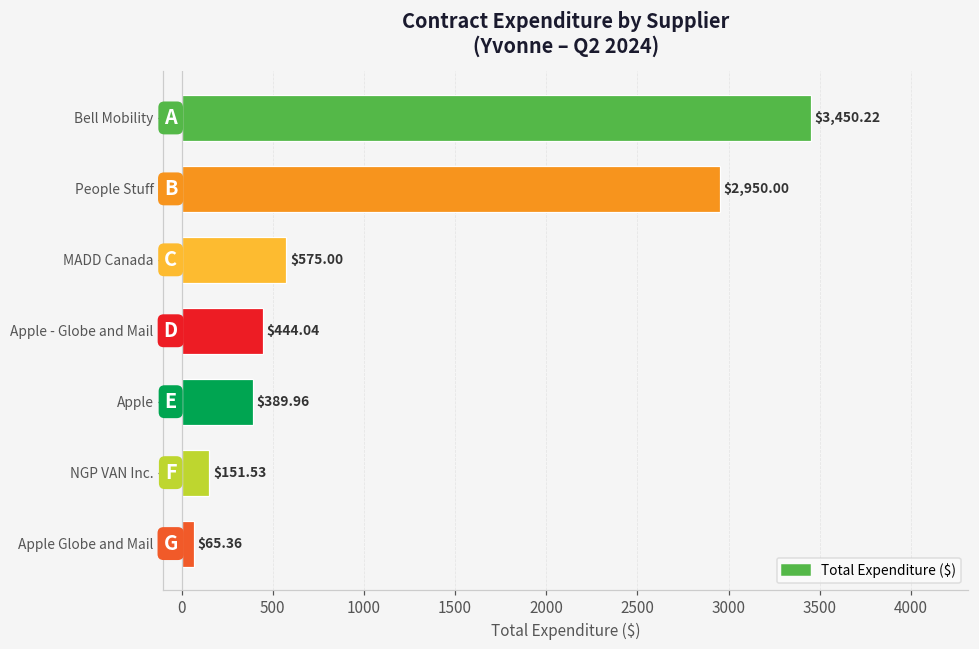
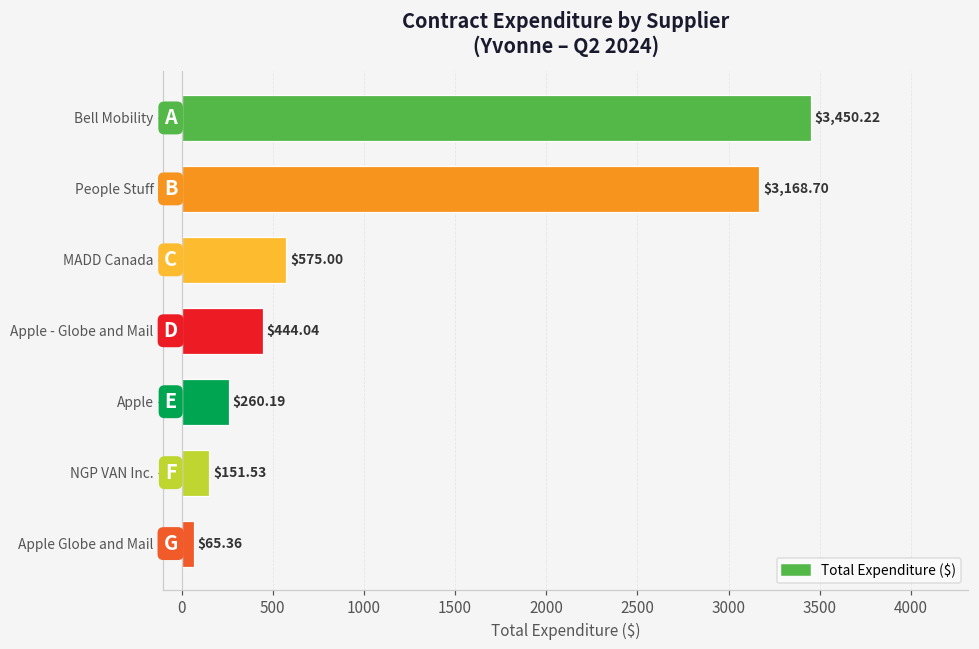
People Stuff: $2,950.00 -> $3,168.70
Apple: $389.96 -> $260.19
